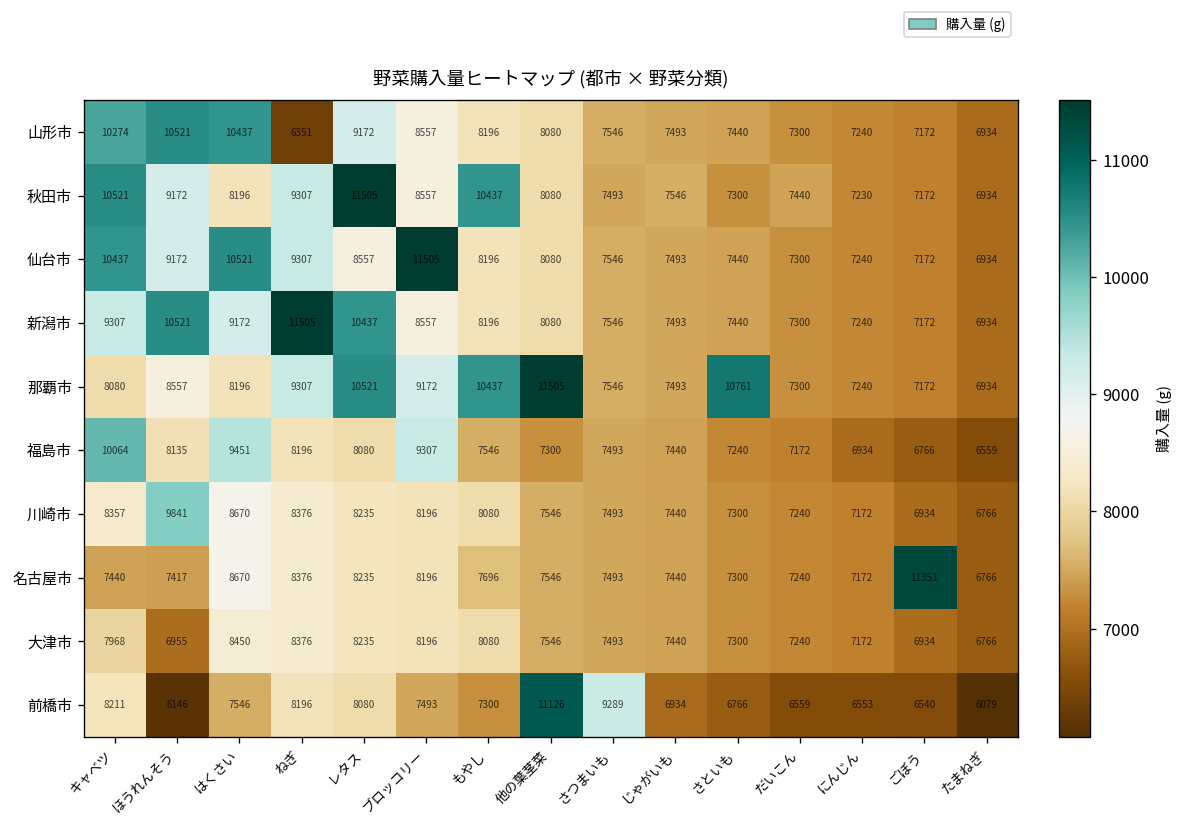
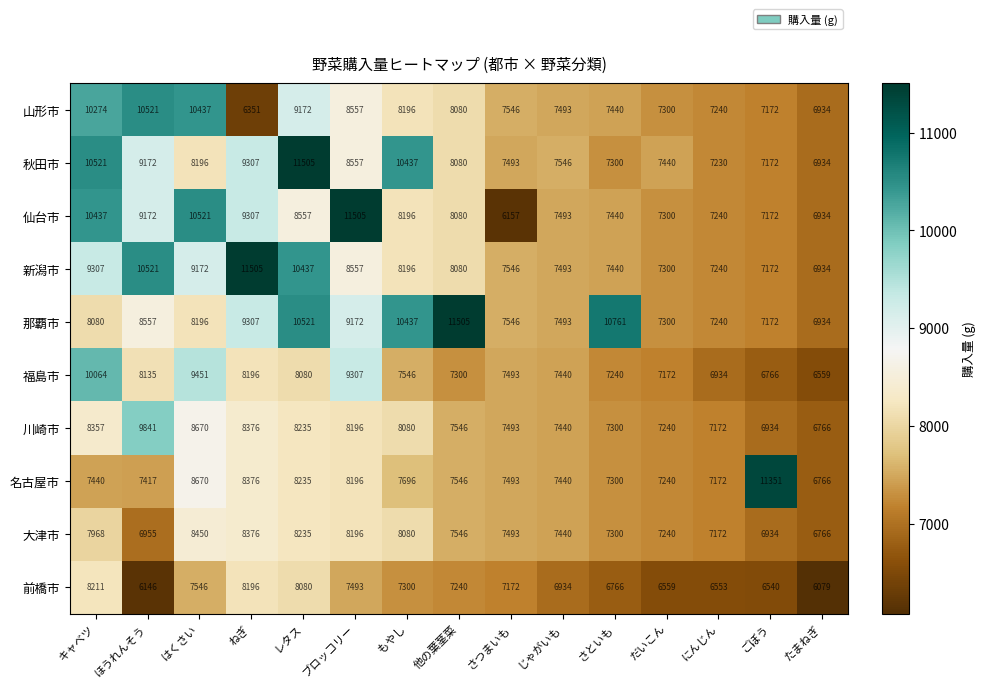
仙台市, さつまいも: 7546 -> 6157
前橋市, 他の葉茎菜: 11126 -> 7240
前橋市, さつまいも: 9289 -> 7172
